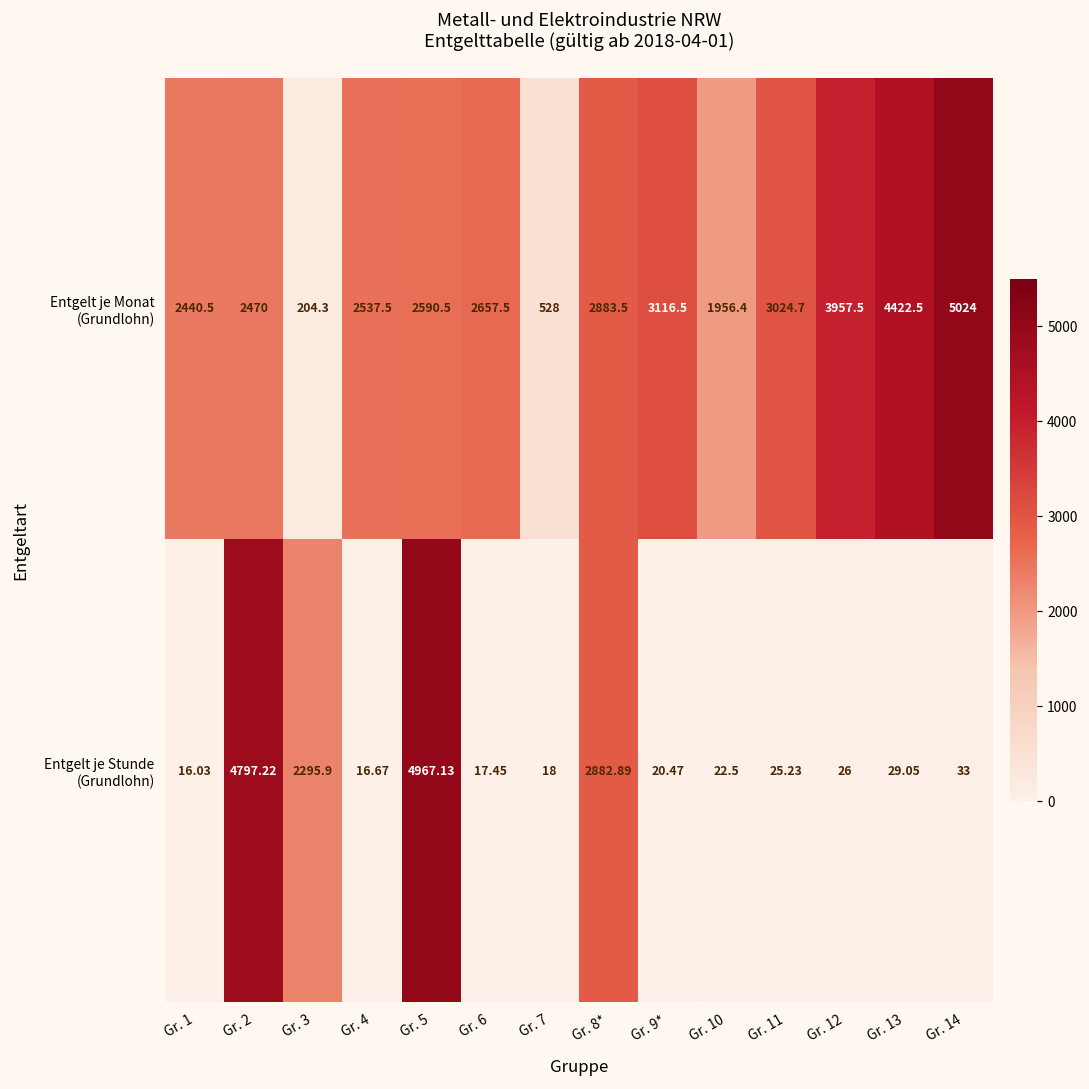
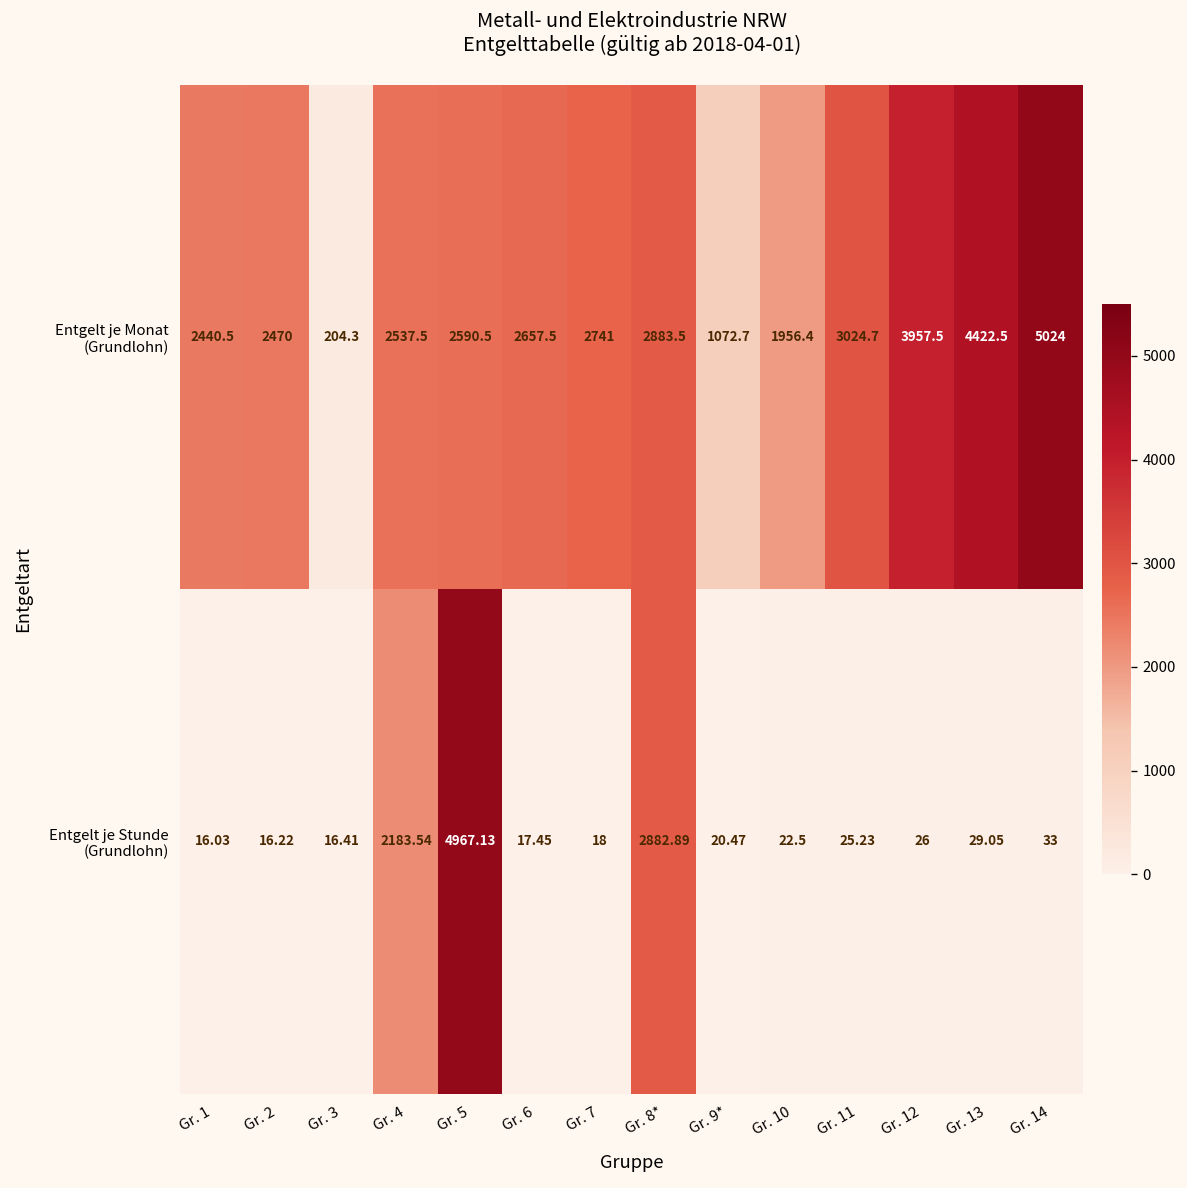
Entgelt je Monat (Grundlohn), Gr. 7: 528 -> 2741
Entgelt je Monat (Grundlohn), Gr. 9*: 3116.5 -> 1072.7
Entgelt je Stunde (Grundlohn), Gr. 2: 4797.22 -> 16.22
Entgelt je Stunde (Grundlohn), Gr. 3: 2295.9 -> 16.41
Entgelt je Stunde (Grundlohn), Gr. 4: 16.67 -> 2183.54
